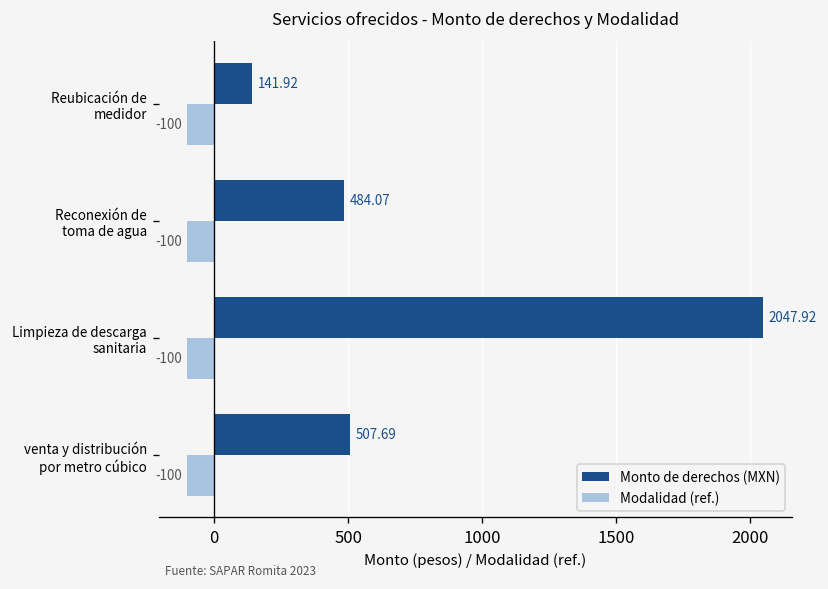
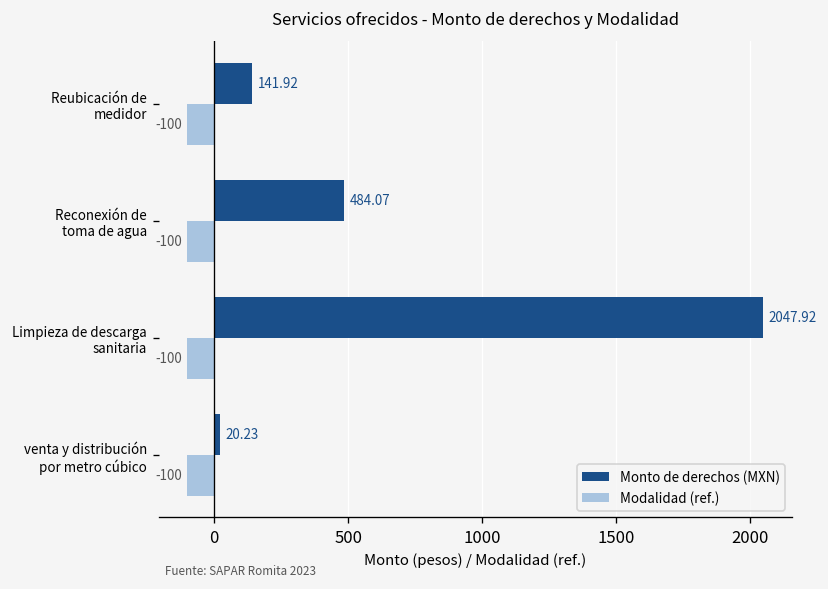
Monto de derechos (MXN), venta y distribución por metro cúbico: 507.69 -> 20.23
